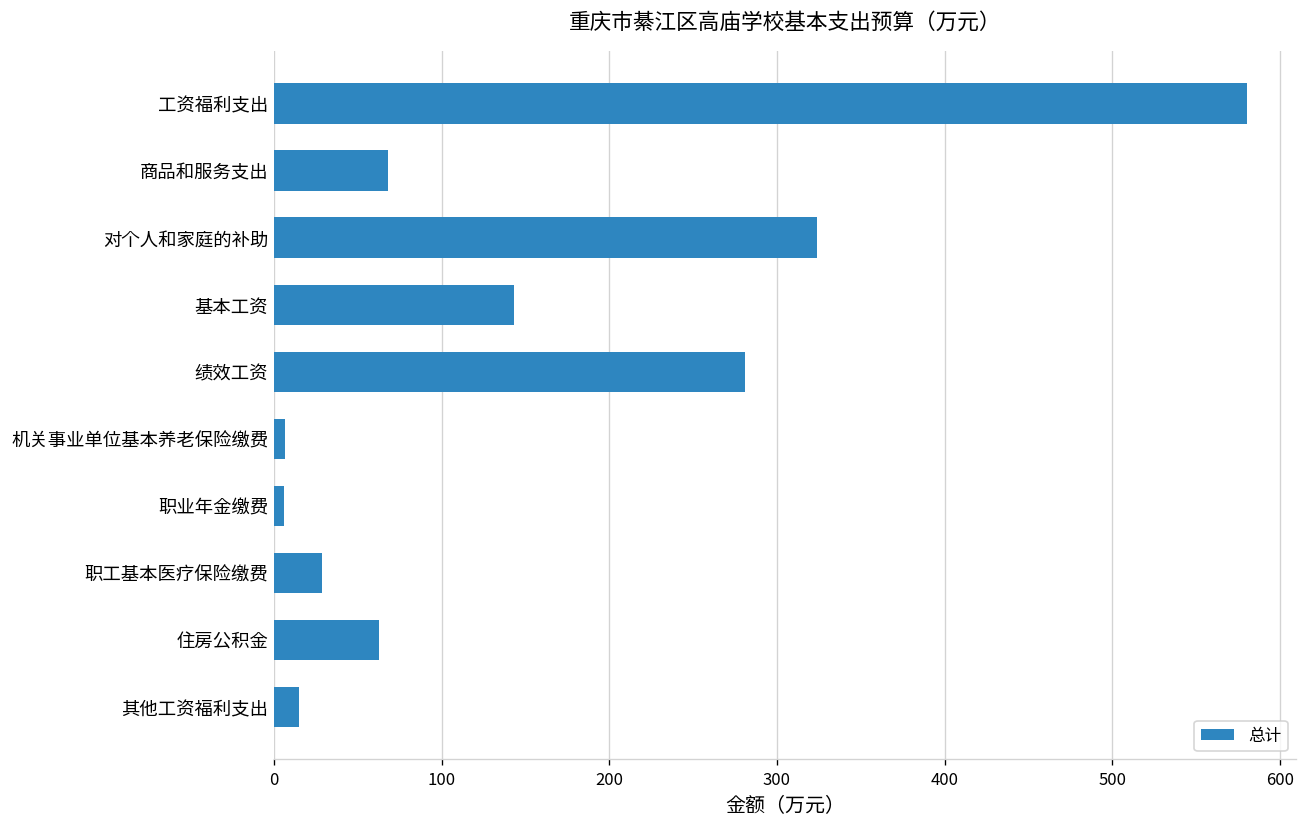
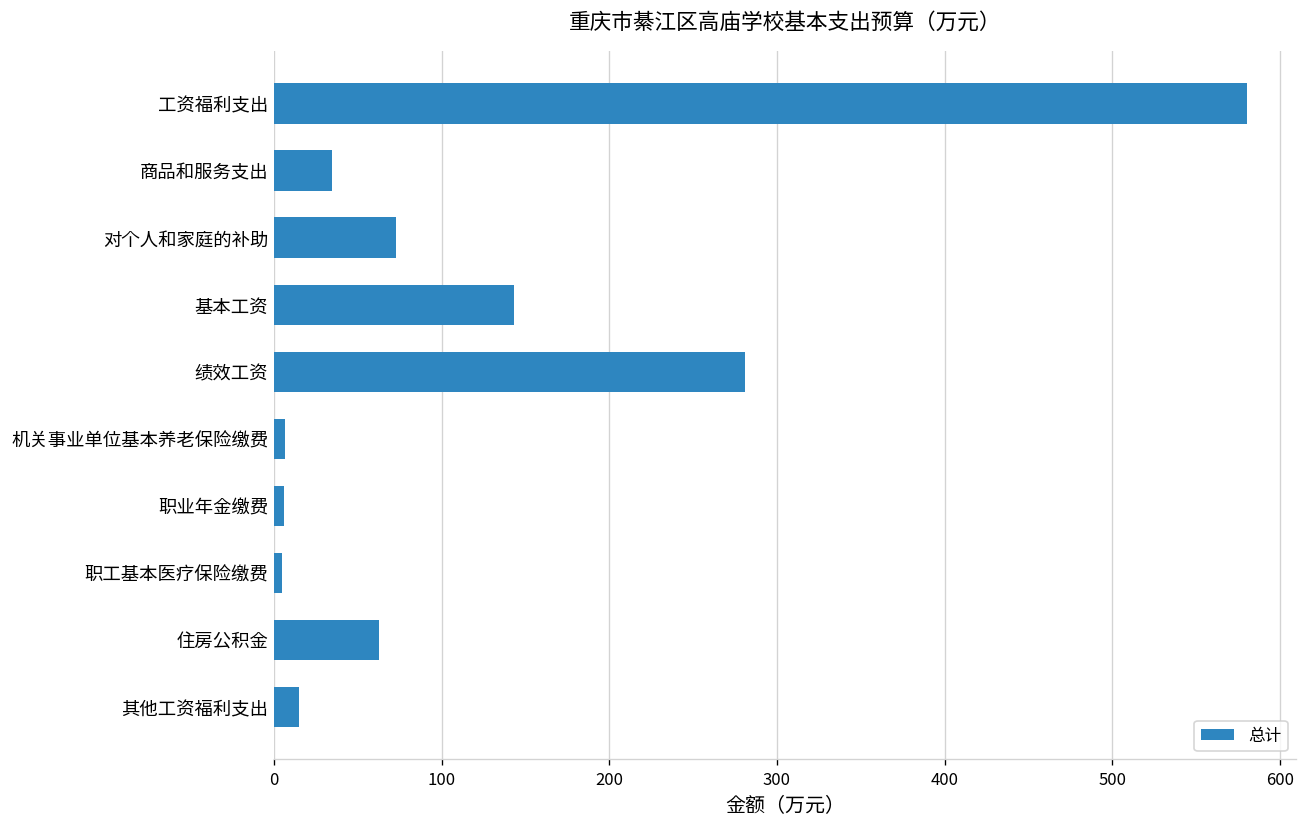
商品和服务支出: 68 -> 34
对个人和家庭的补助: 324 -> 73
职工基本医疗保险缴费: 29 -> 5
